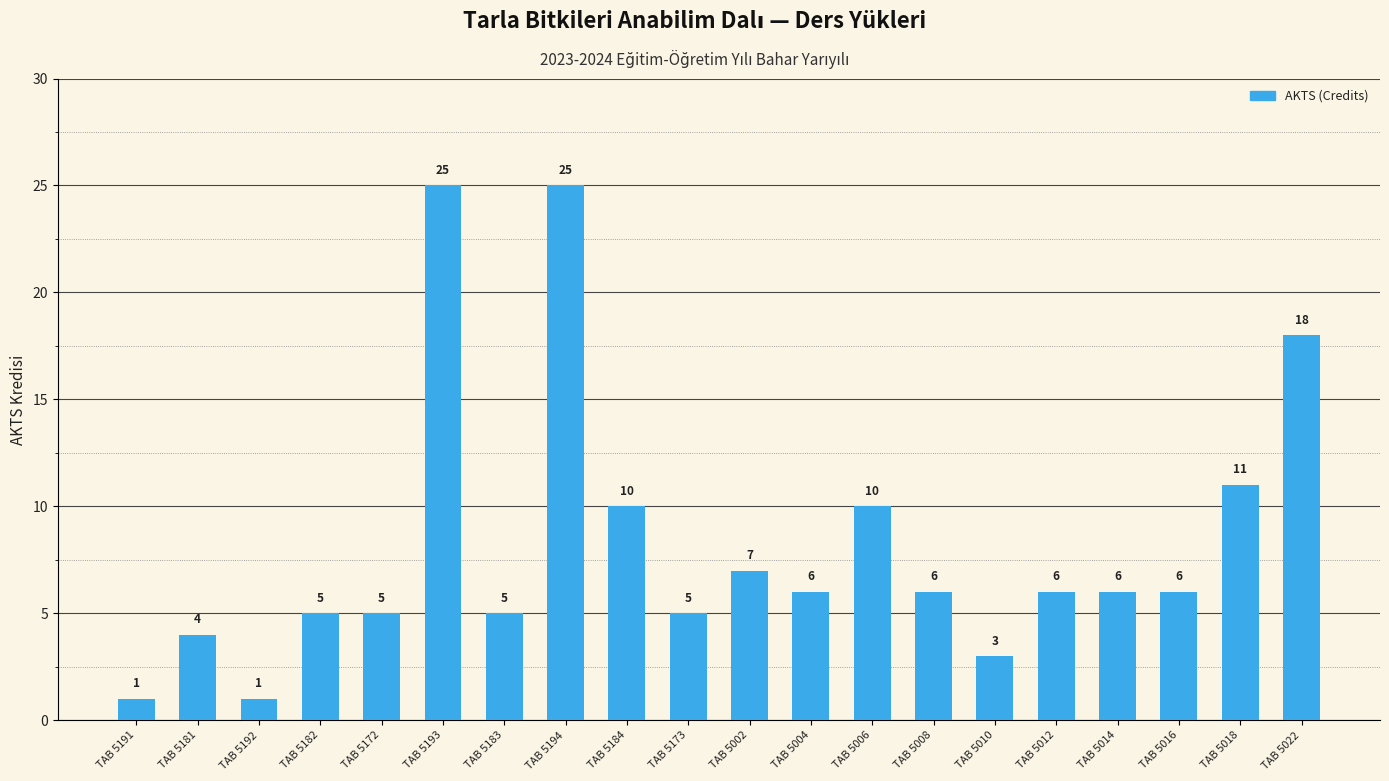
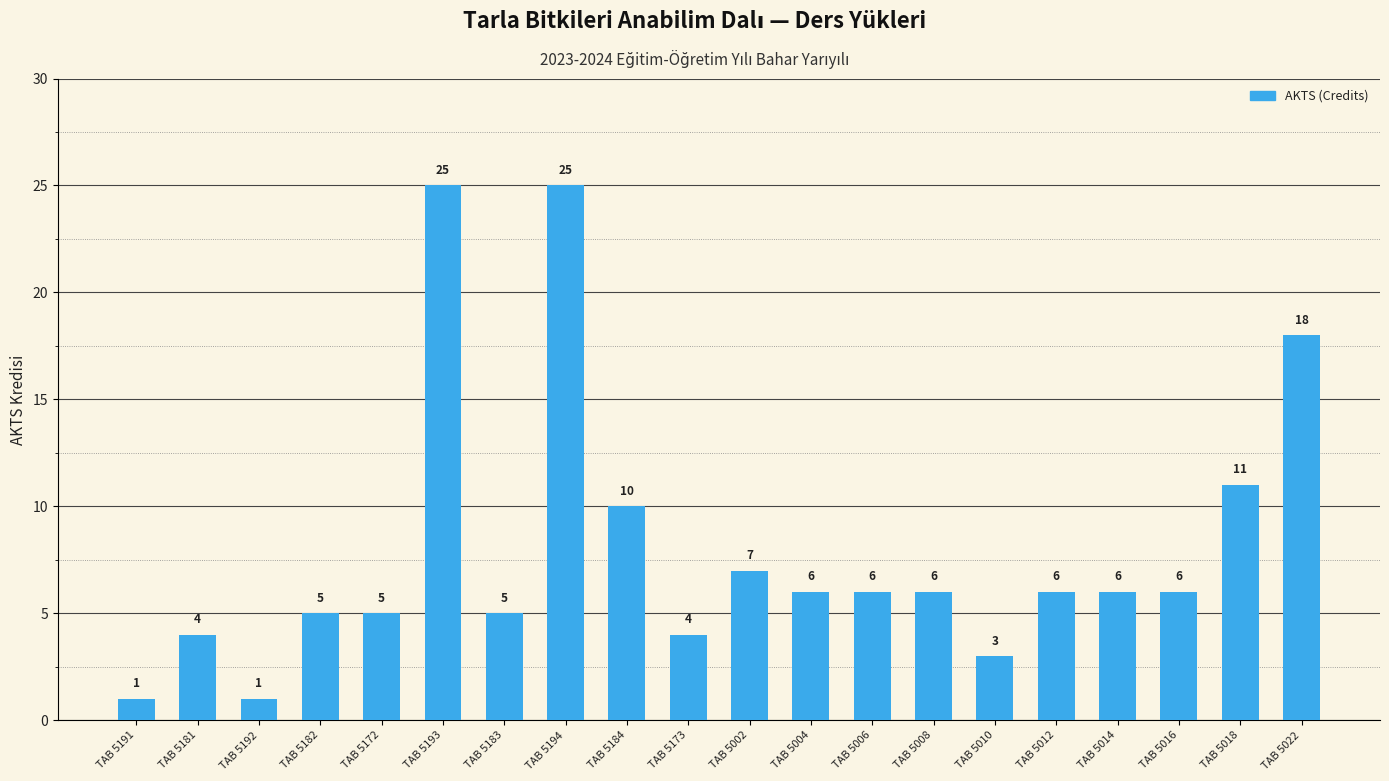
TAB 5173: 5 -> 4
TAB 5006: 10 -> 6
